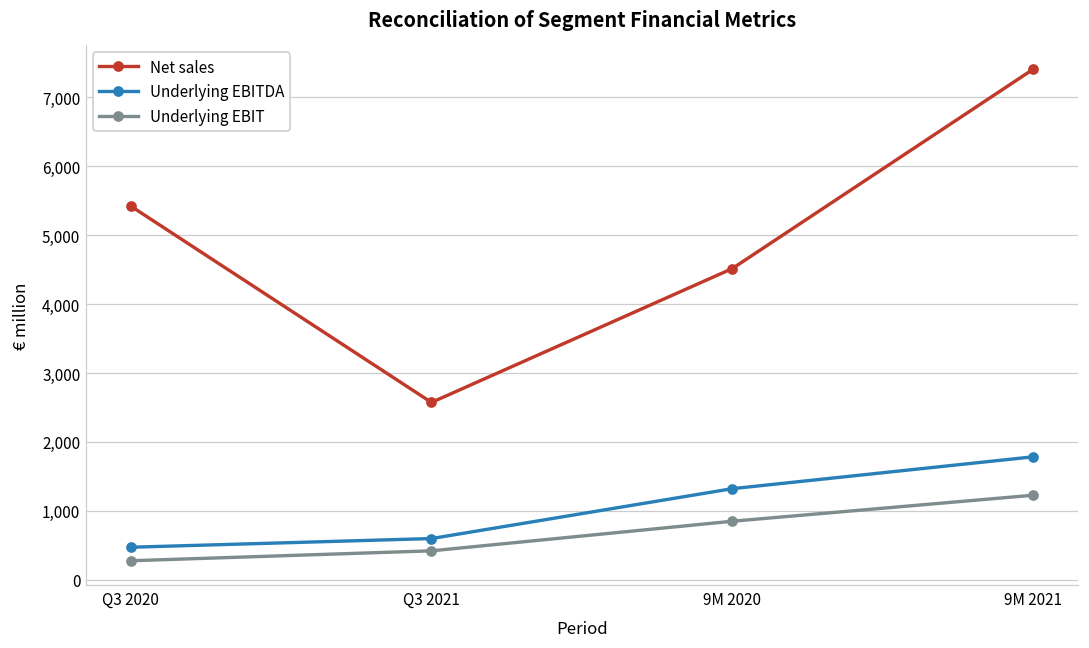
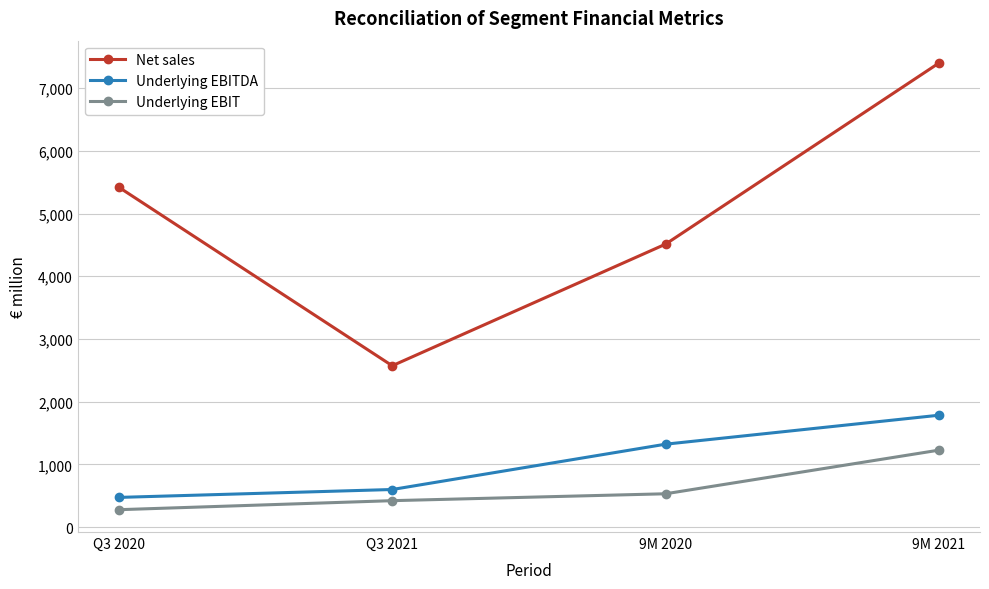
Underlying EBIT, 9M 2020: 900 -> 500
